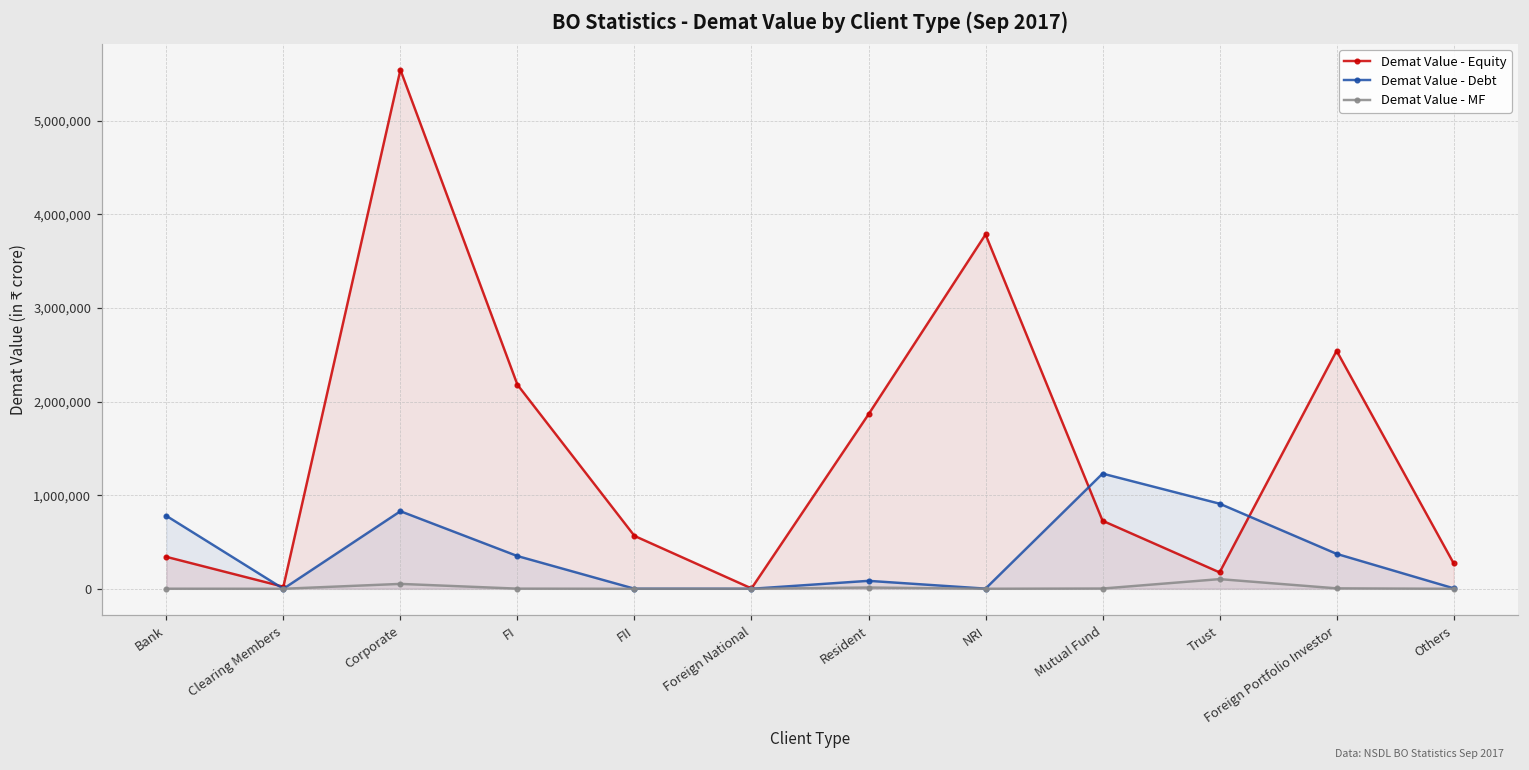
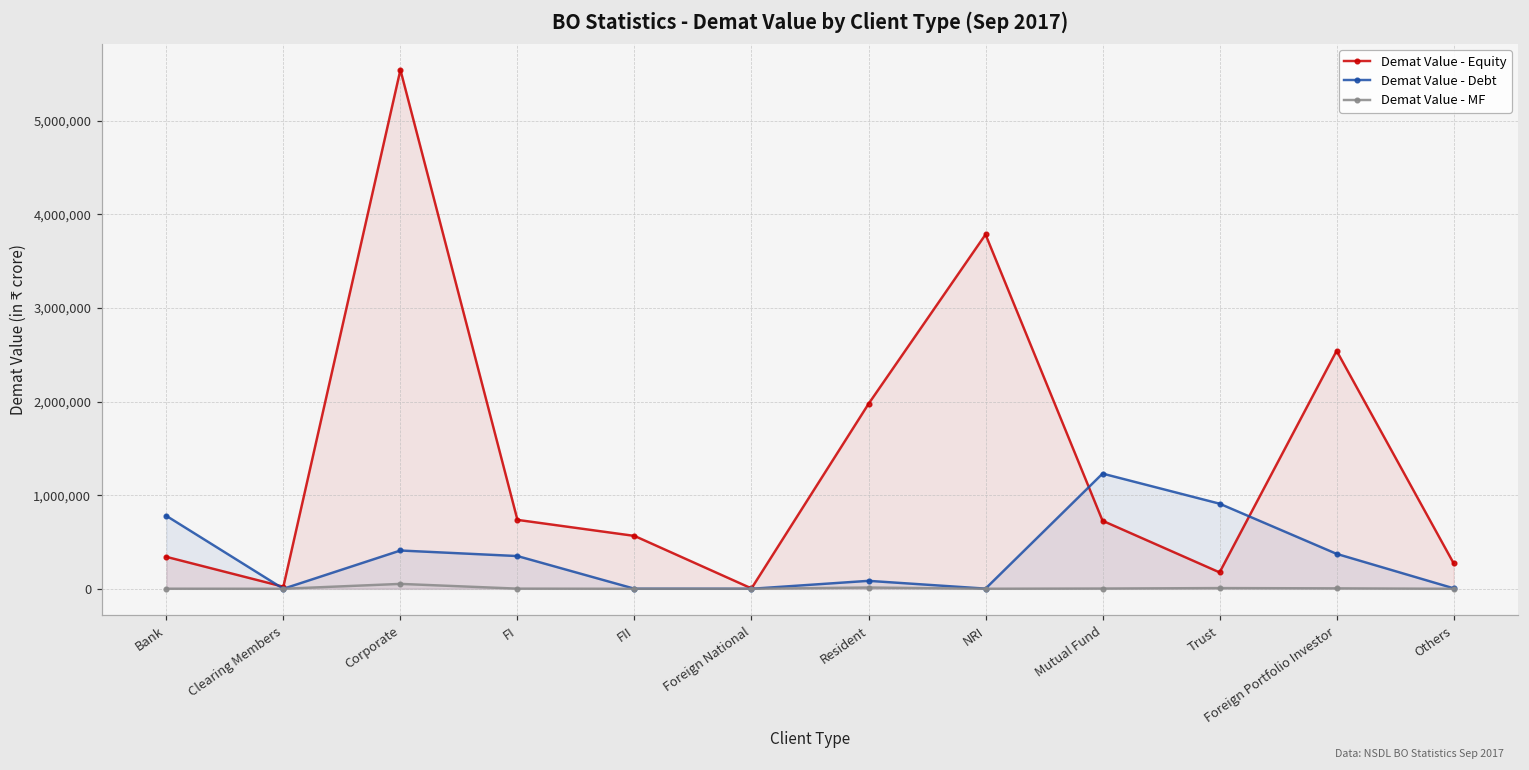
Demat Value - Debt, Corporate: 800,000 -> 400,000
Demat Value - Equity, FI: 2,200,000 -> 700,000
Demat Value - Equity, Resident: 1,900,000 -> 2,000,000
Demat Value - MF, Trust: 100,000 -> 0
